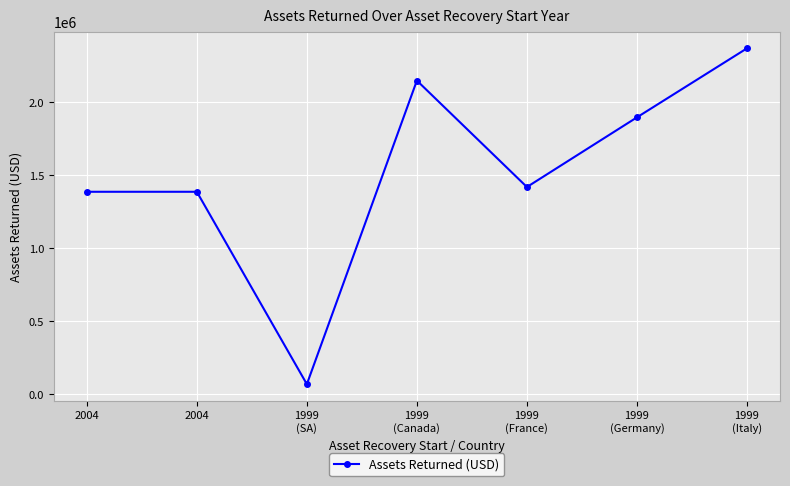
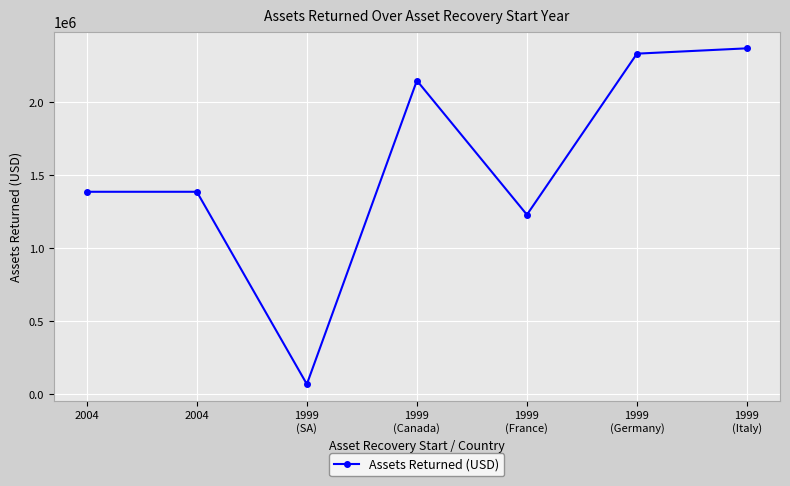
1999 (France): 1420000 -> 1230000
1999 (Germany): 1890000 -> 2330000
